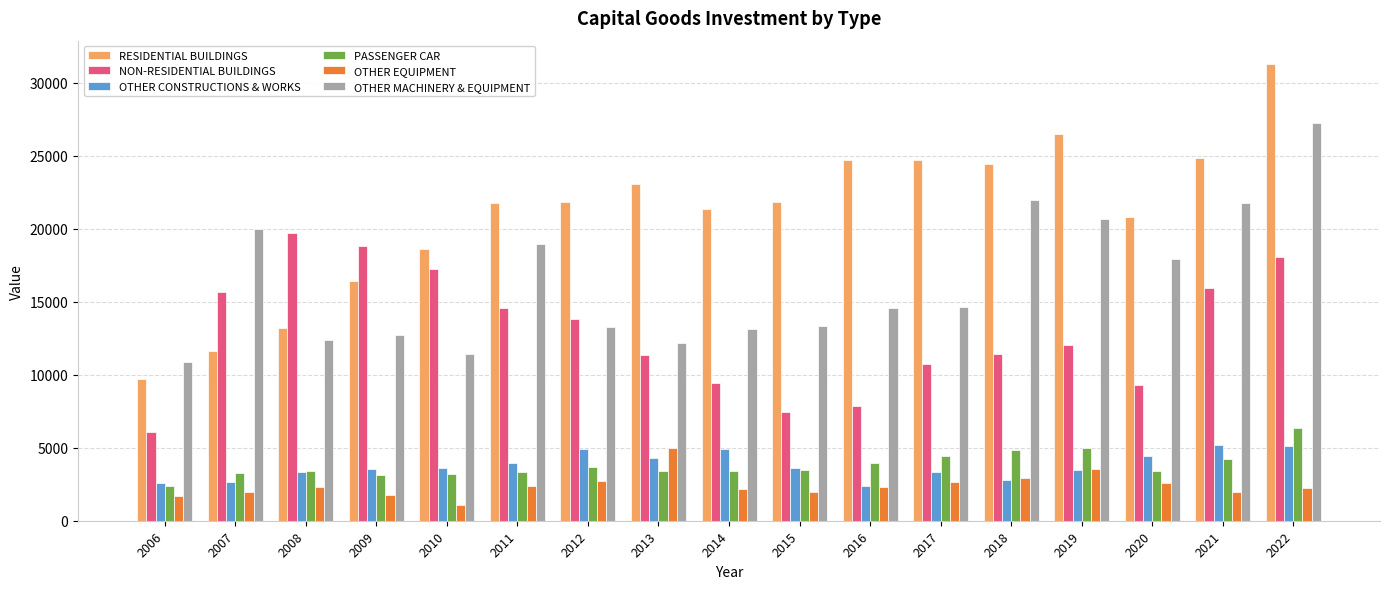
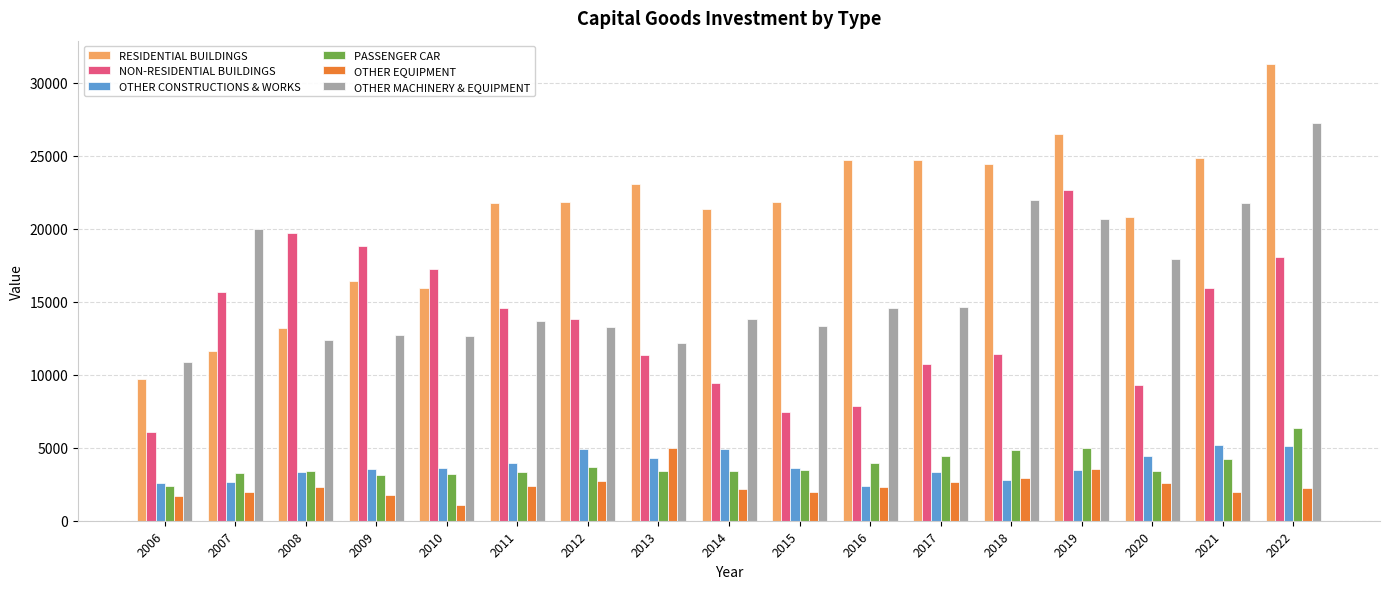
RESIDENTIAL BUILDINGS, 2010: 18600 -> 16000
OTHER MACHINERY & EQUIPMENT, 2010: 11400 -> 12700
OTHER MACHINERY & EQUIPMENT, 2011: 19000 -> 13700
OTHER MACHINERY & EQUIPMENT, 2014: 13100 -> 13800
NON-RESIDENTIAL BUILDINGS, 2019: 12000 -> 22700
